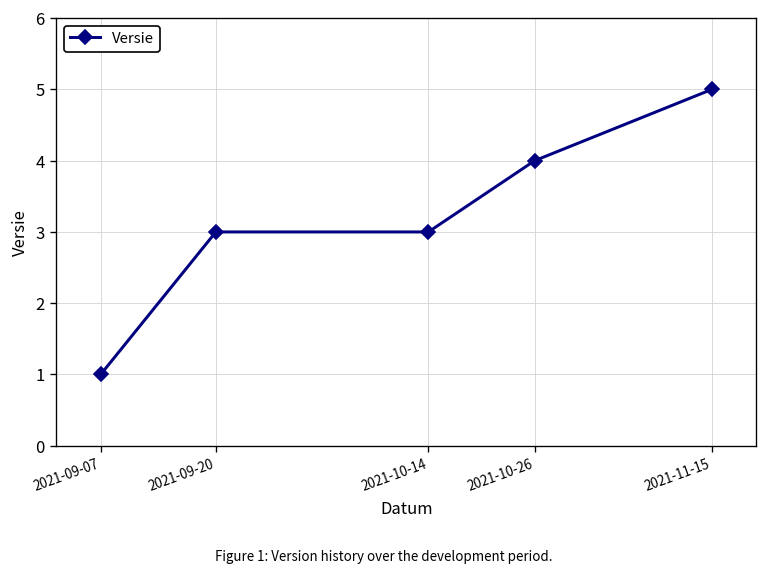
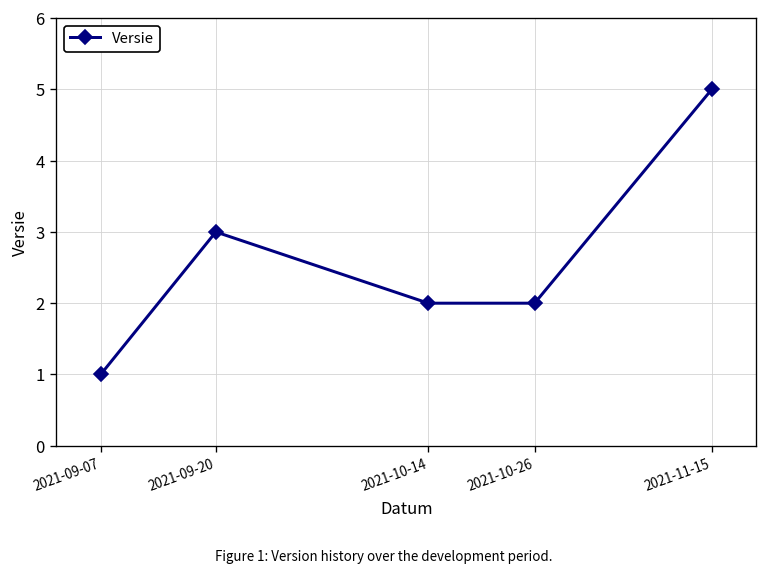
2021-10-14: 3 -> 2
2021-10-26: 4 -> 2
